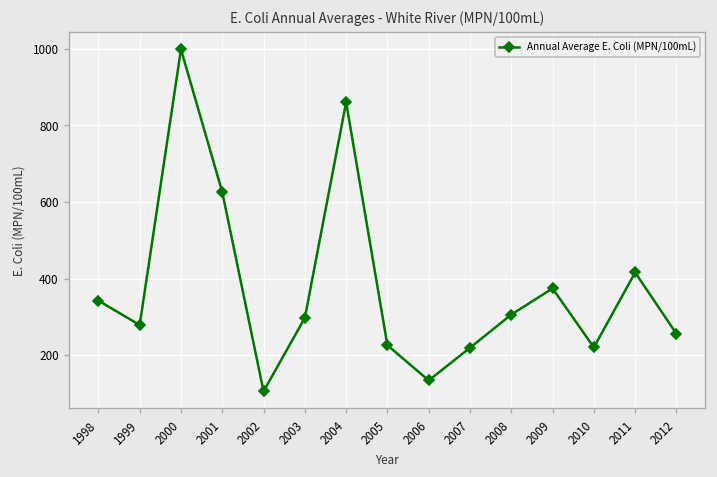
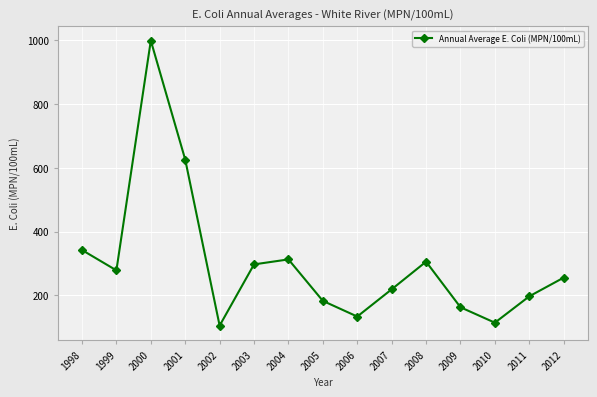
2004: 860 -> 310
2005: 230 -> 180
2009: 370 -> 160
2010: 220 -> 110
2011: 420 -> 200
